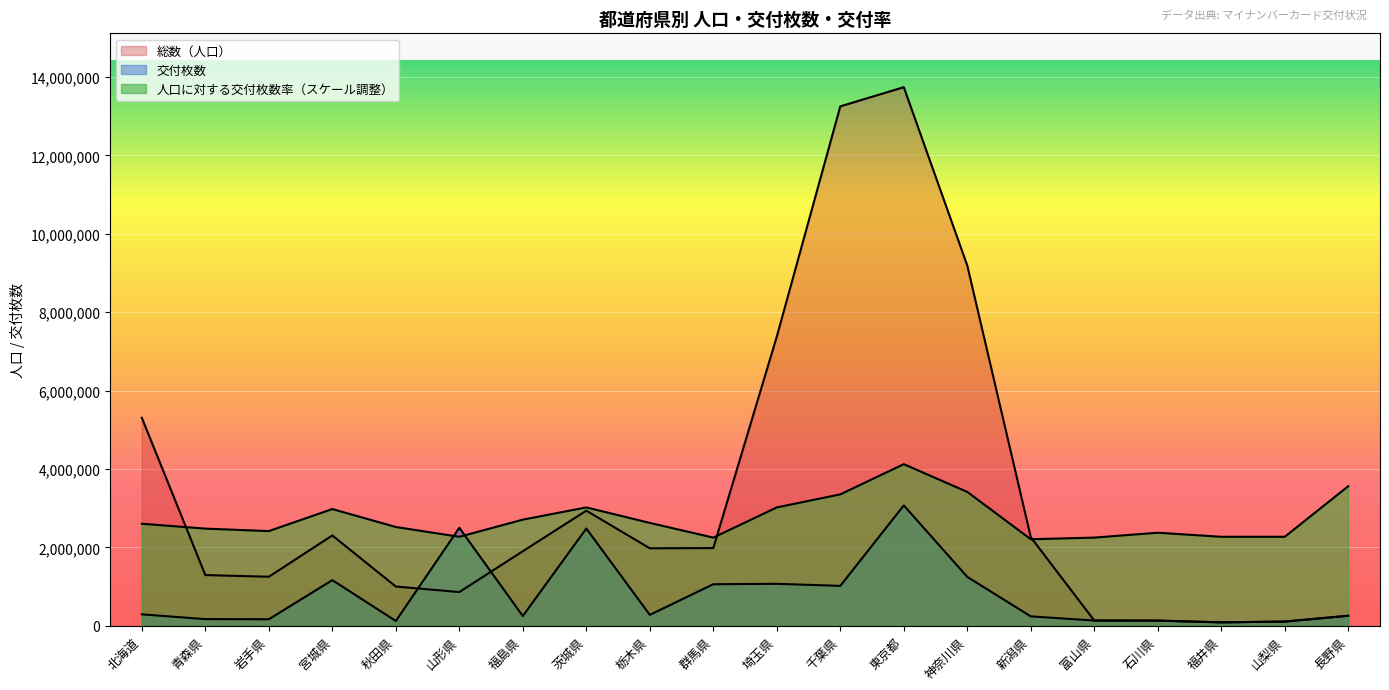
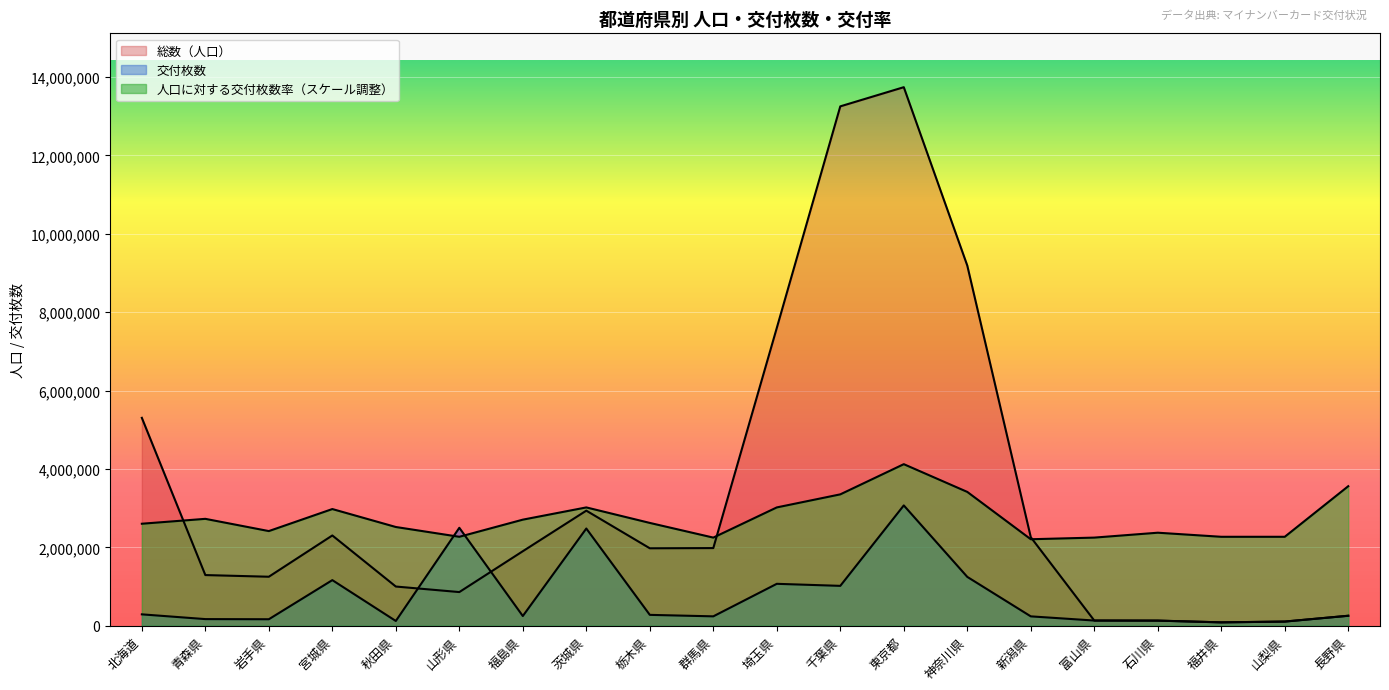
人口に対する交付枚数率（スケール調整）, 青森県: 2,500,000 -> 2,700,000
交付枚数, 群馬県: 1,100,000 -> 200,000
総数（人口）, 埼玉県: 7,400,000 -> 7,600,000
